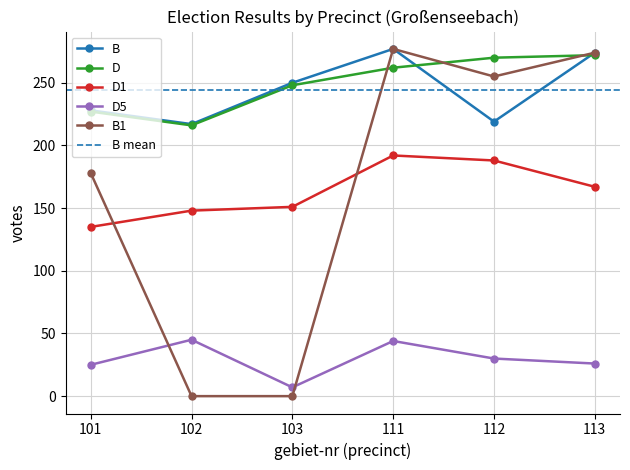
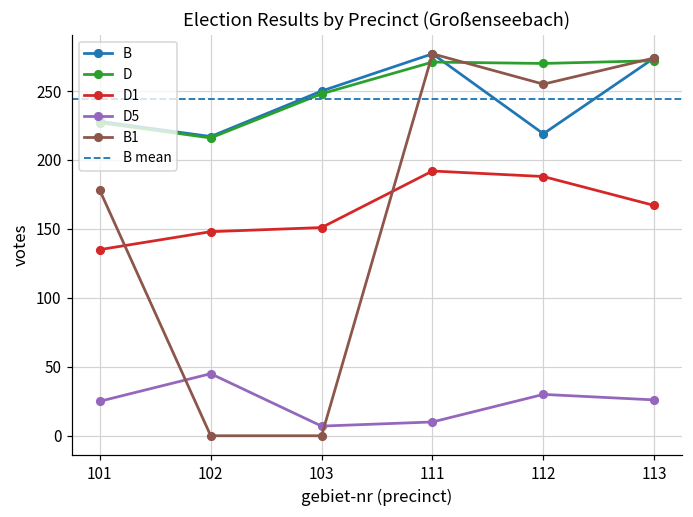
D, 111: 262 -> 271
D5, 111: 44 -> 10
